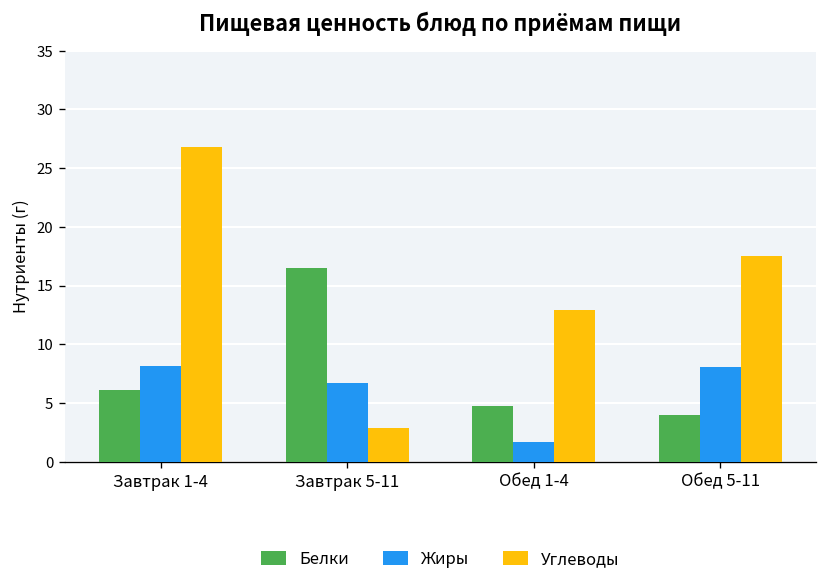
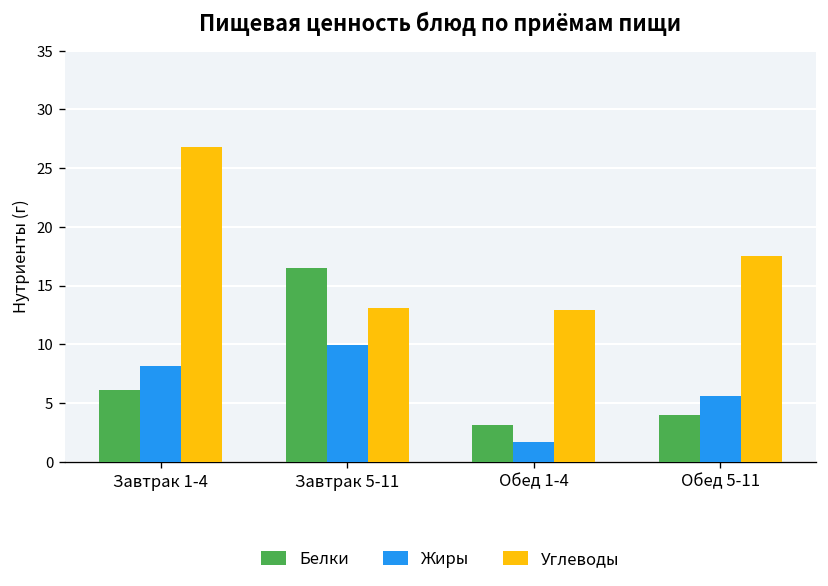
Жиры, Завтрак 5-11: 7 -> 10
Углеводы, Завтрак 5-11: 3 -> 13
Белки, Обед 1-4: 5 -> 3
Жиры, Обед 5-11: 8 -> 6
